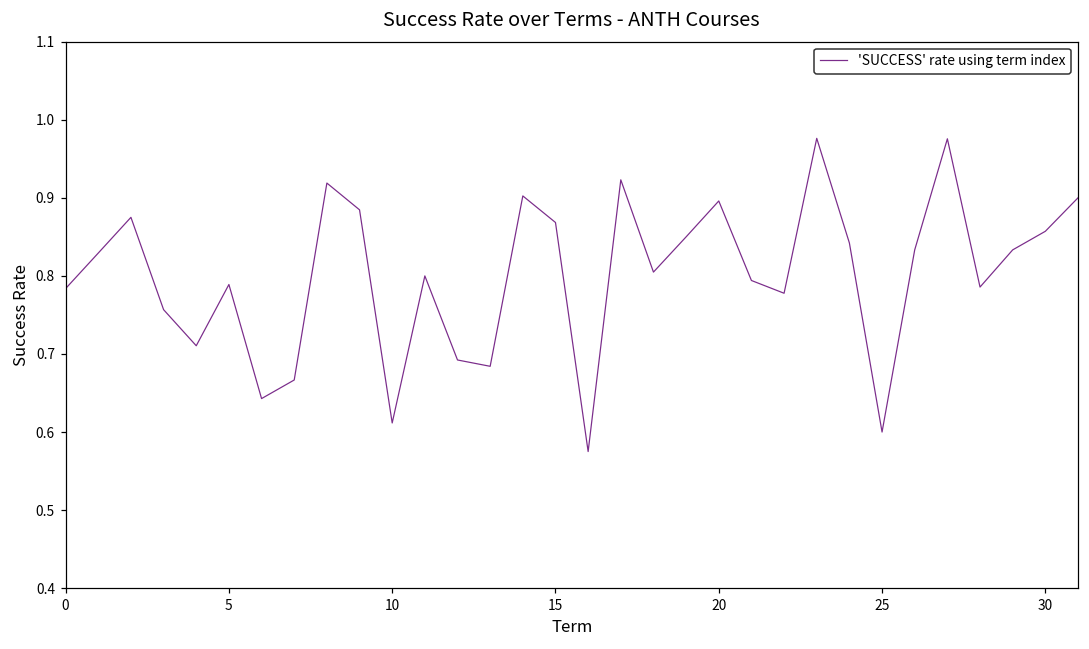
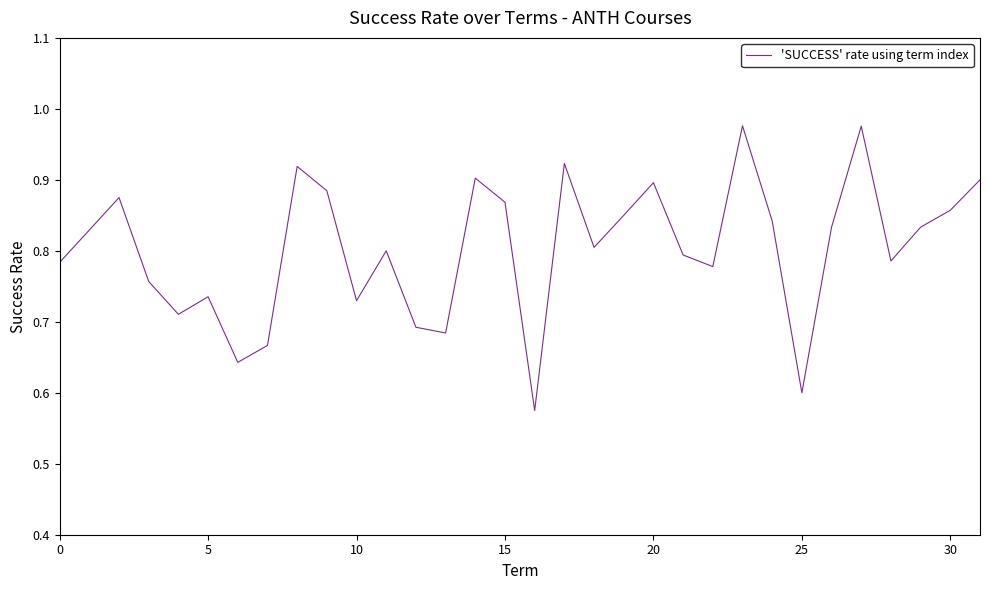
5: 0.79 -> 0.74
10: 0.61 -> 0.73
